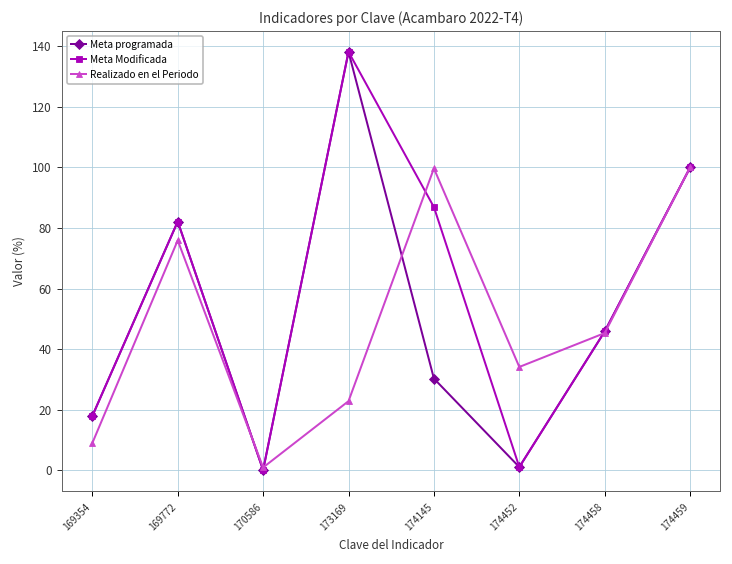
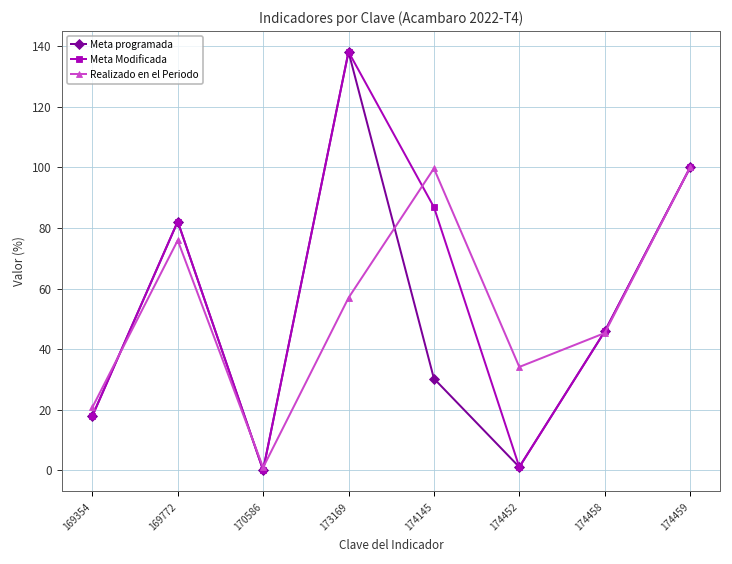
Realizado en el Periodo, 169354: 9 -> 21
Realizado en el Periodo, 173169: 23 -> 57
